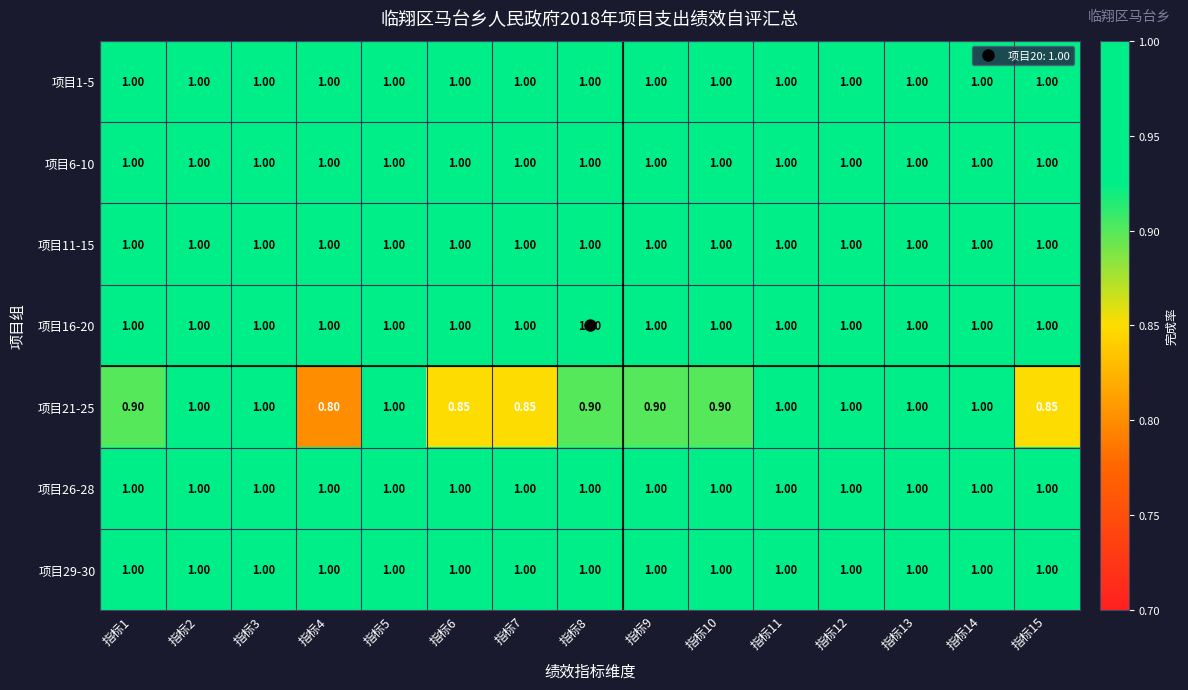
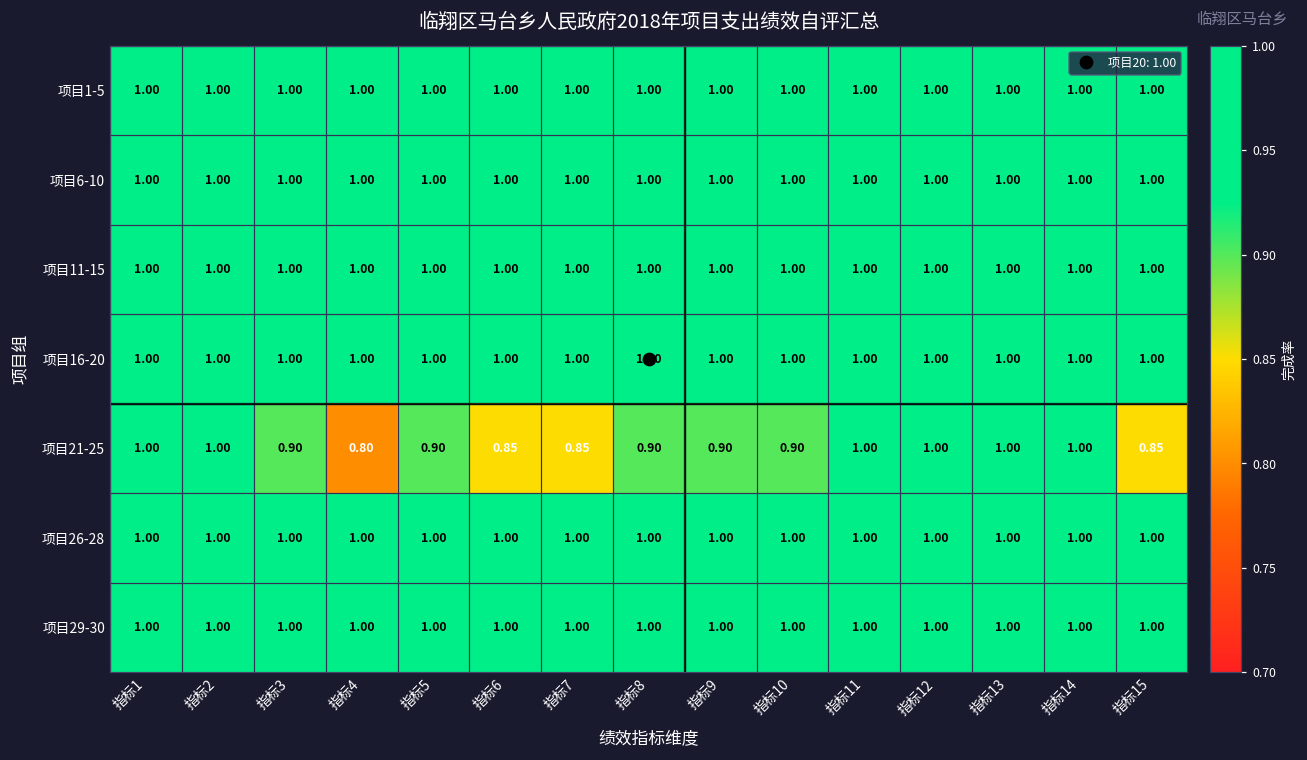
项目21-25, 指标1: 0.90 -> 1.00
项目21-25, 指标3: 1.00 -> 0.90
项目21-25, 指标5: 1.00 -> 0.90
